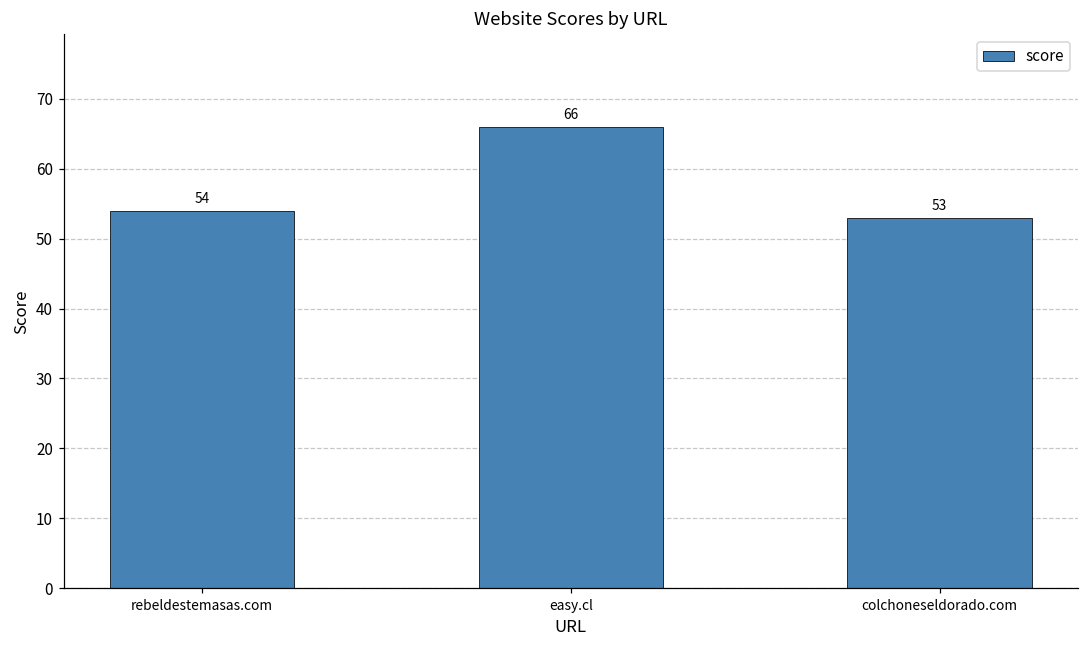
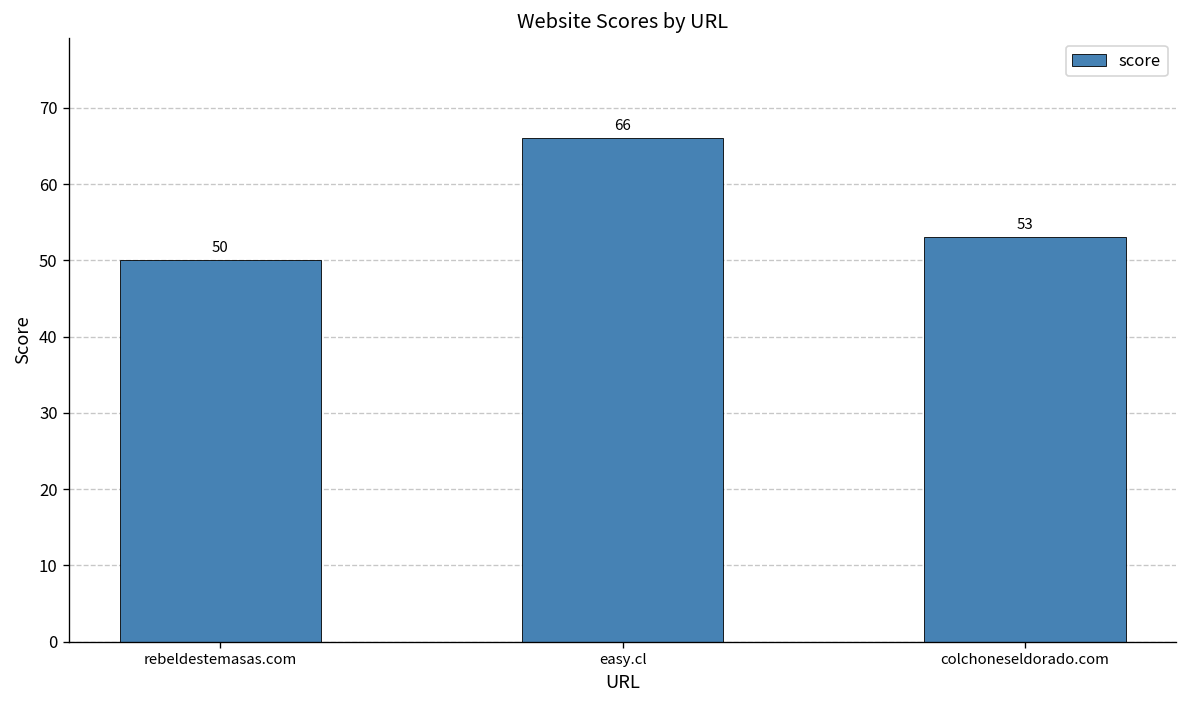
rebeldestemasas.com: 54 -> 50
